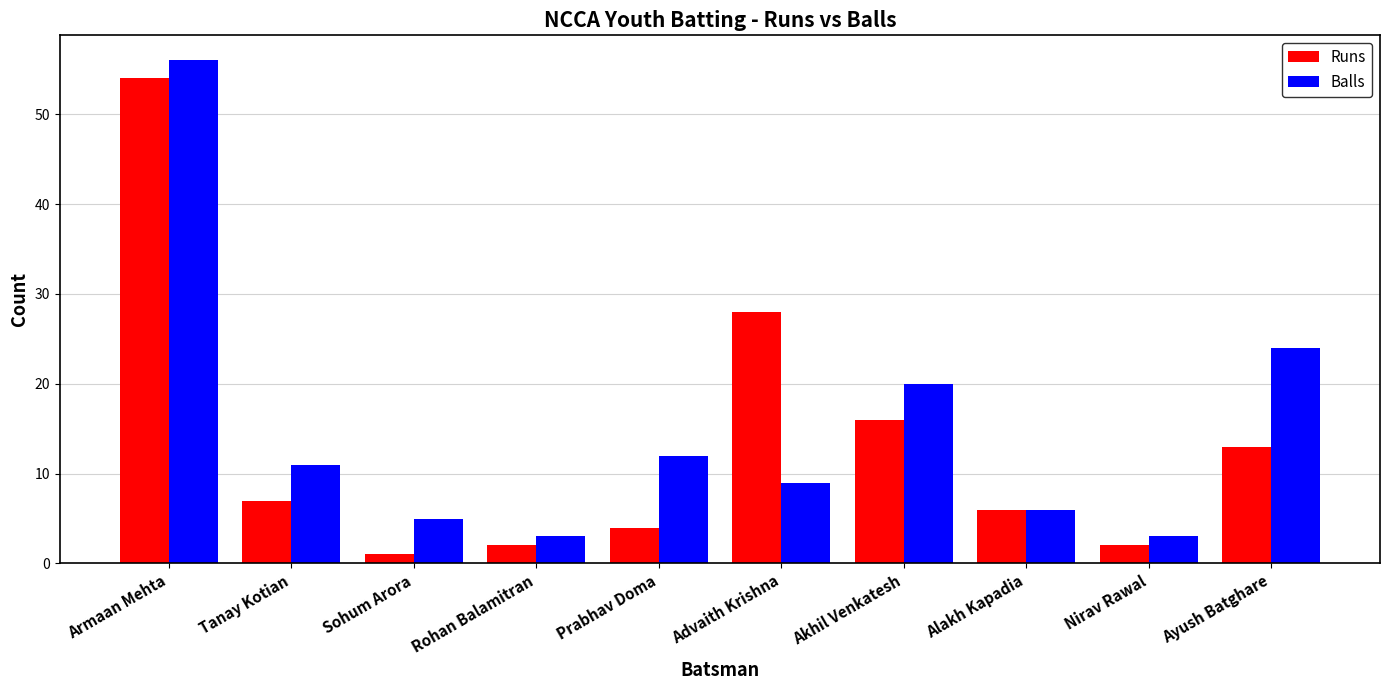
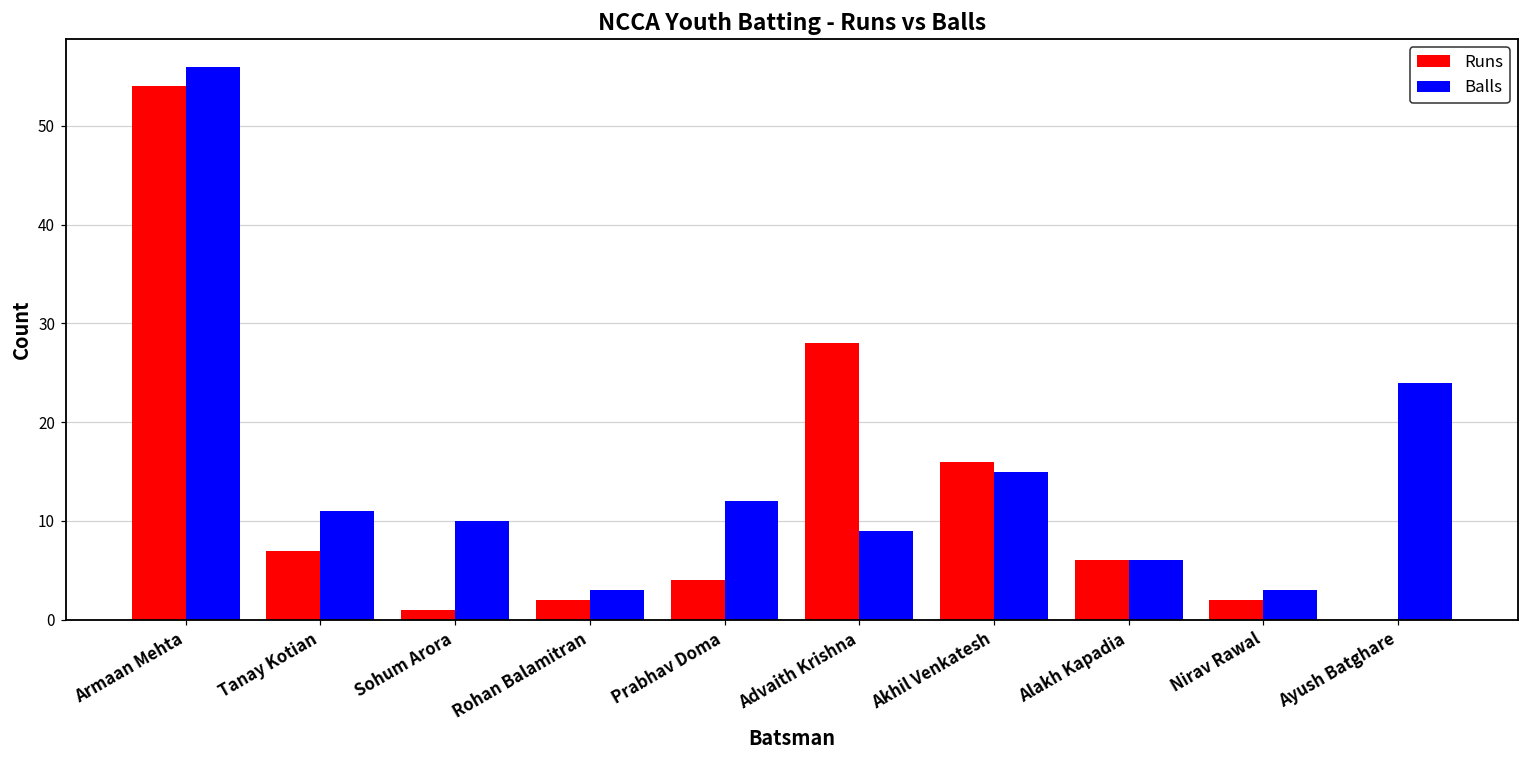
Balls, Sohum Arora: 5 -> 10
Balls, Akhil Venkatesh: 20 -> 15
Runs, Ayush Batghare: 13 -> 0
